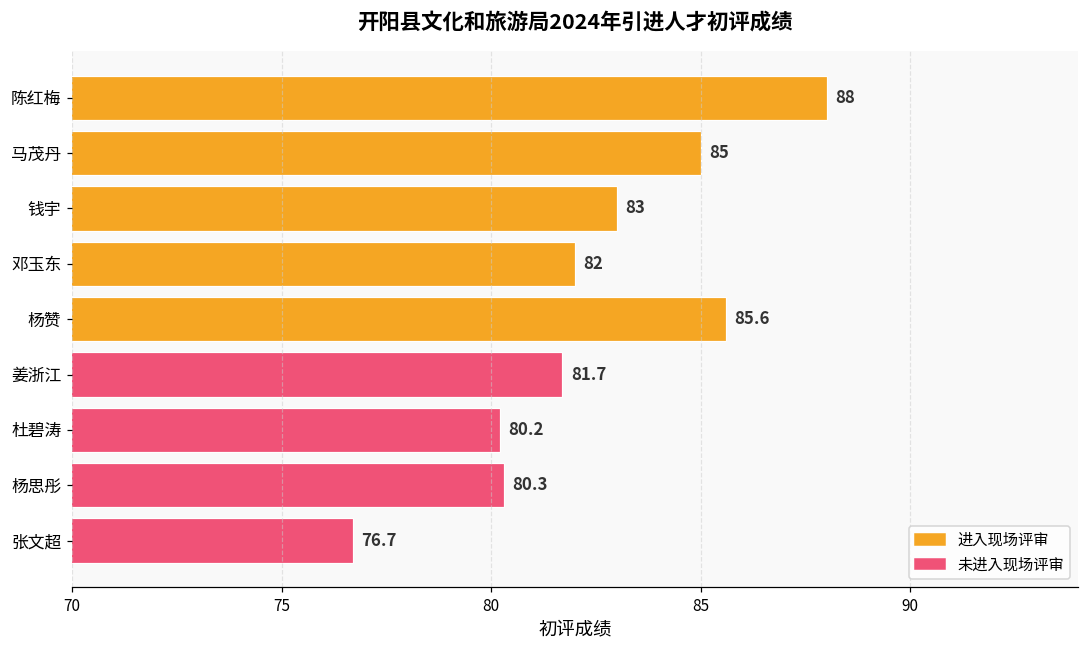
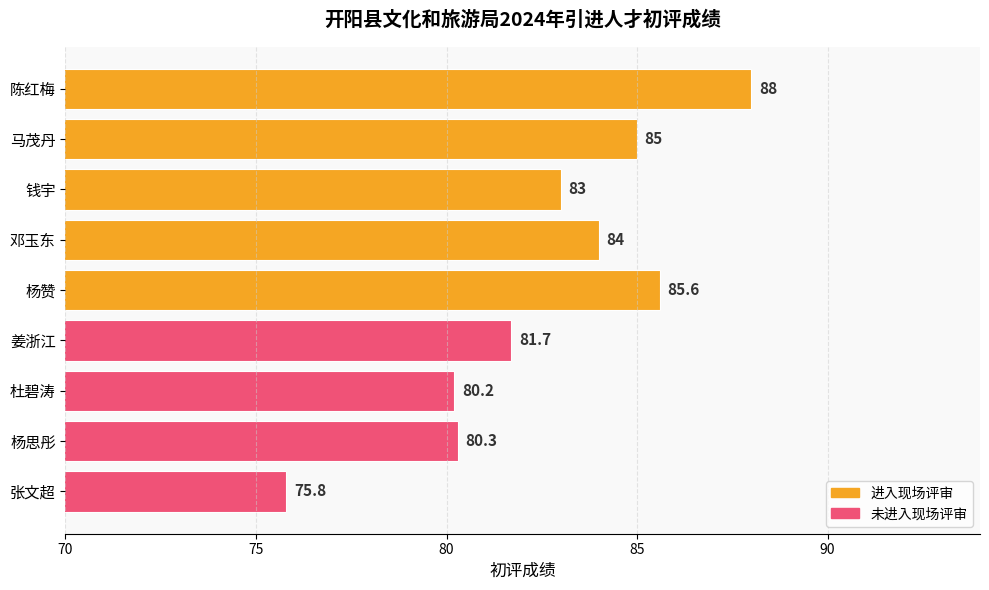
邓玉东: 82 -> 84
张文超: 76.7 -> 75.8
